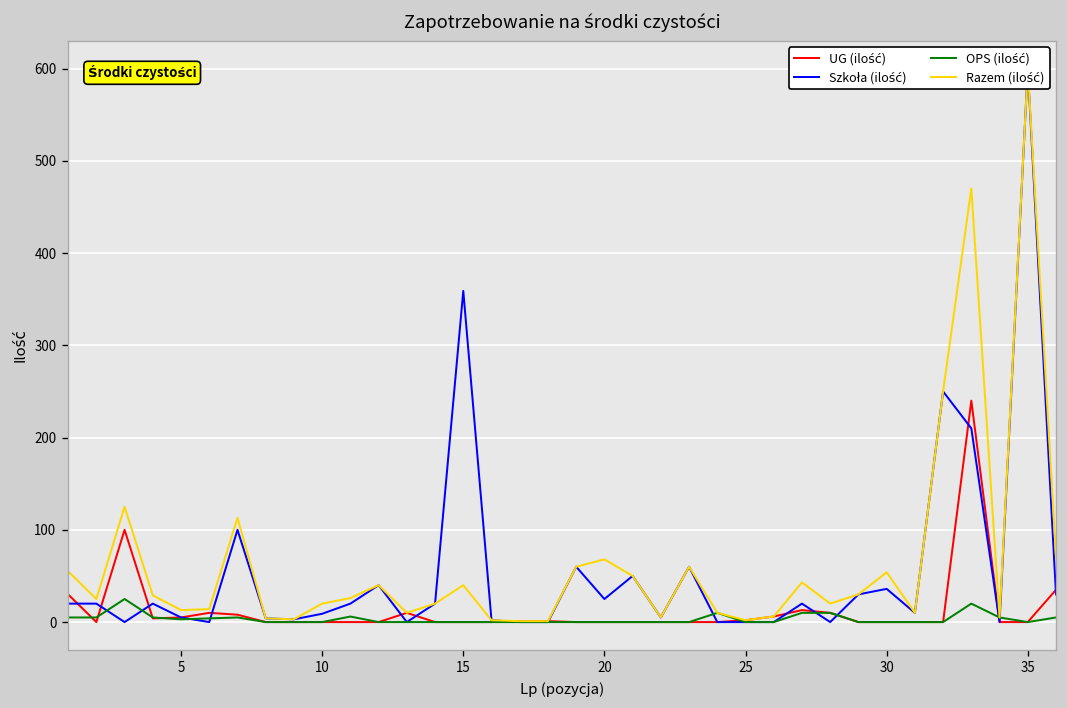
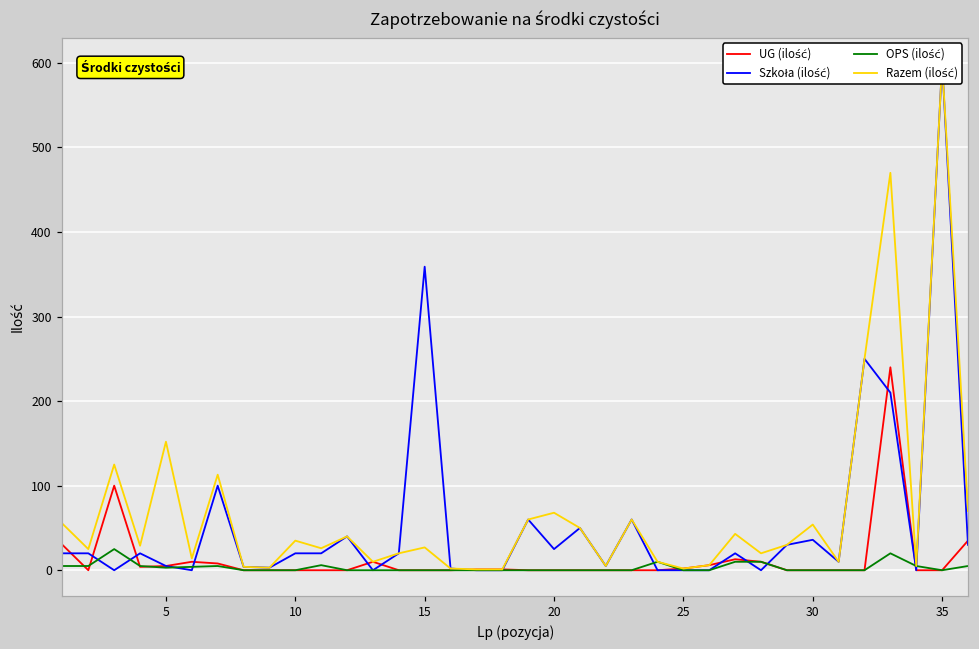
Razem (ilość), 5: 10 -> 150
Szkoła (ilość), 10: 10 -> 20
Razem (ilość), 10: 20 -> 40
Razem (ilość), 15: 40 -> 30
